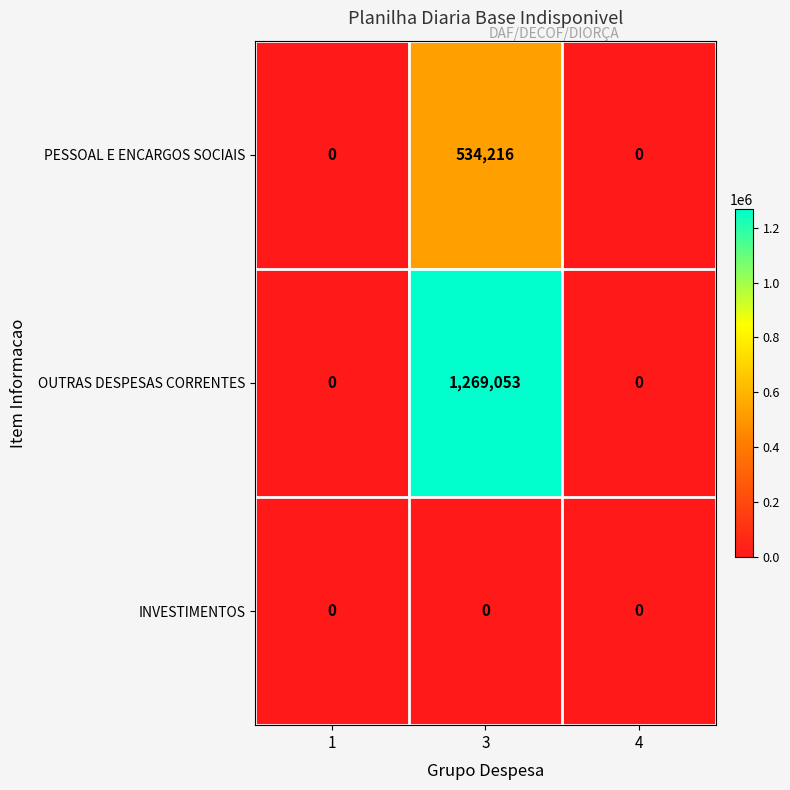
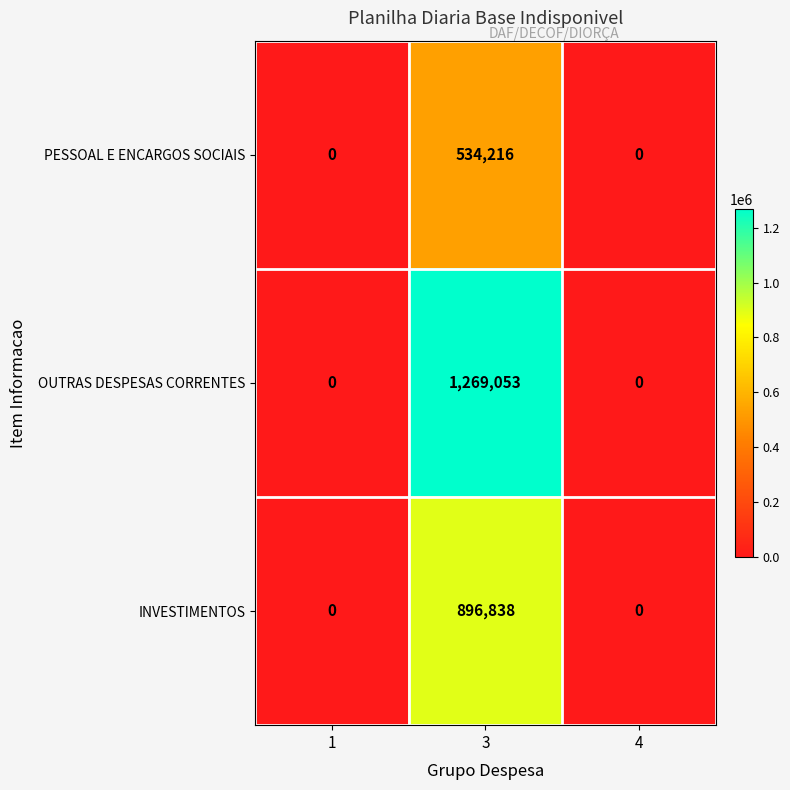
INVESTIMENTOS, 3: 0 -> 896,838
